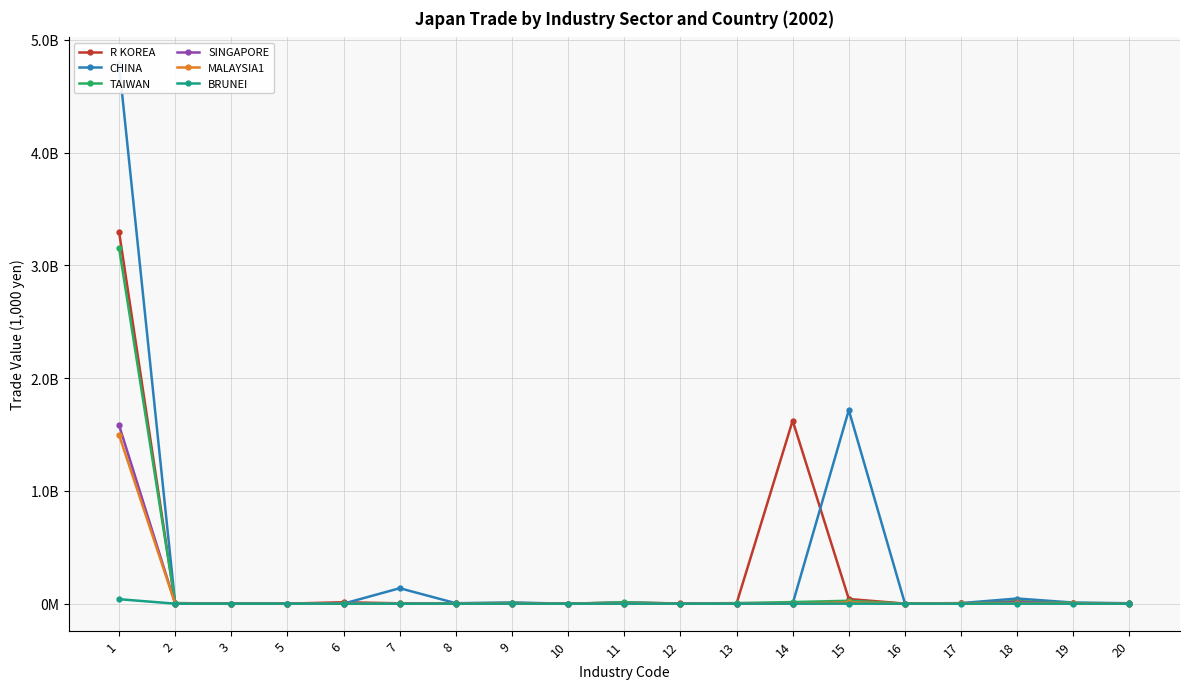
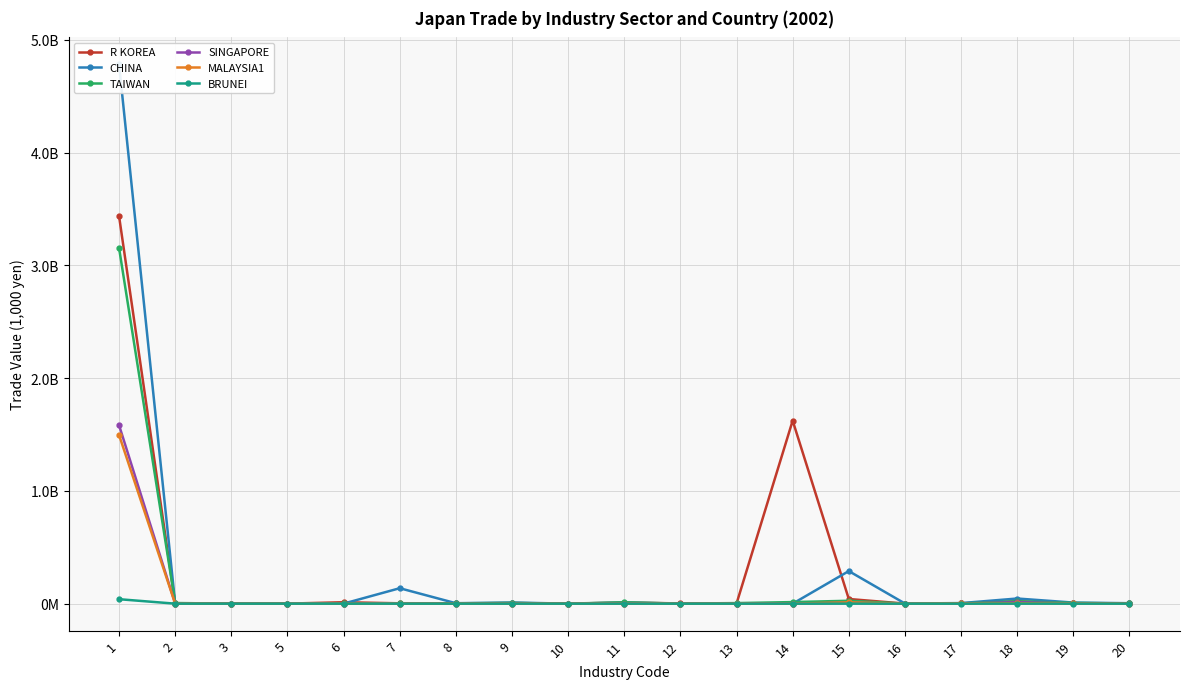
R KOREA, 1: 3300000000 -> 3440000000
CHINA, 15: 1720000000 -> 290000000
